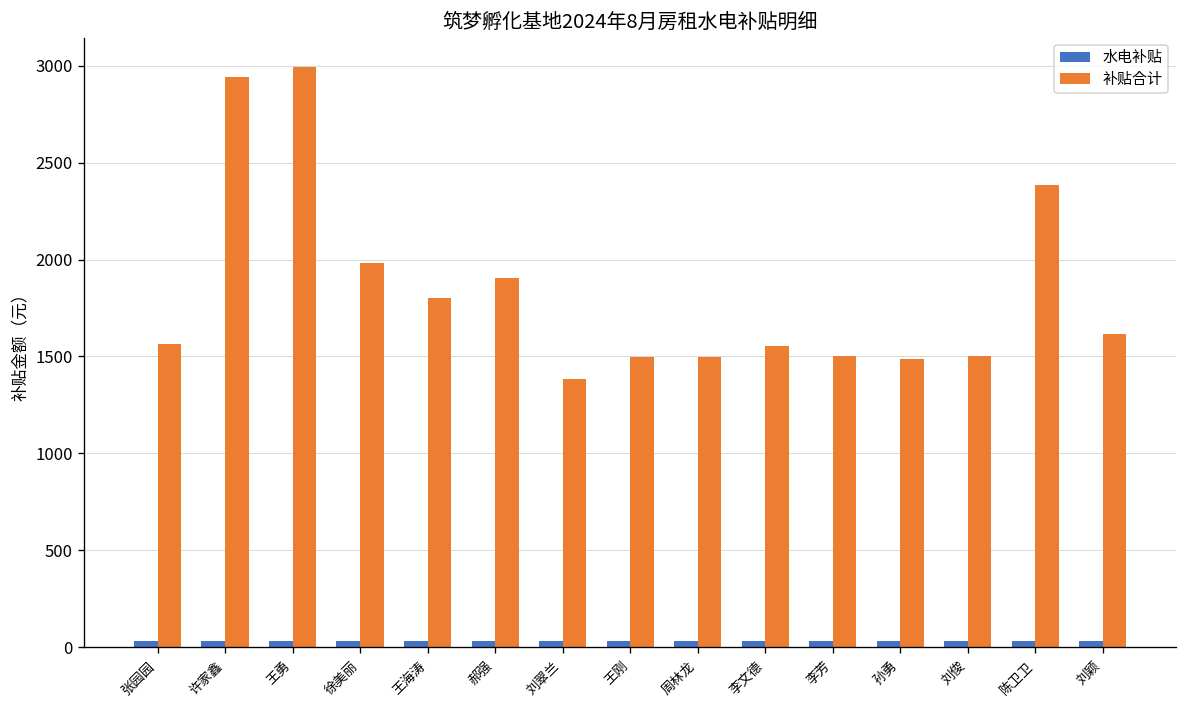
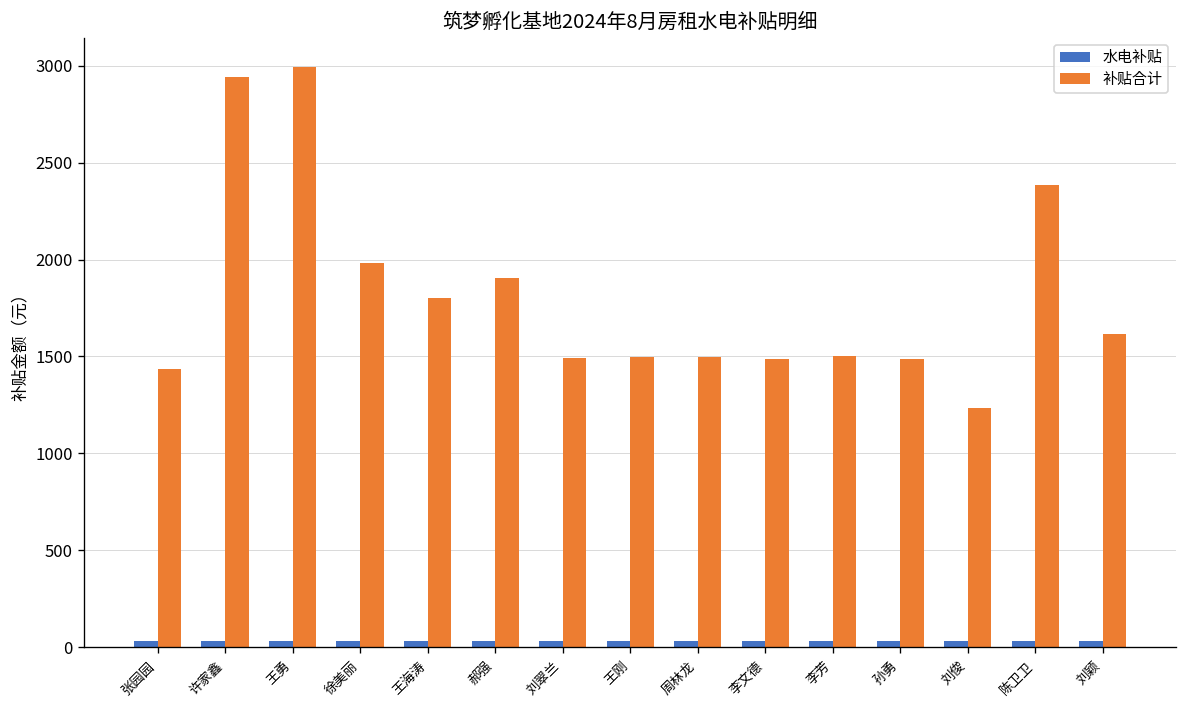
补贴合计, 张园园: 1570 -> 1440
补贴合计, 刘翠兰: 1390 -> 1490
补贴合计, 李文德: 1550 -> 1490
补贴合计, 刘俊: 1500 -> 1230
